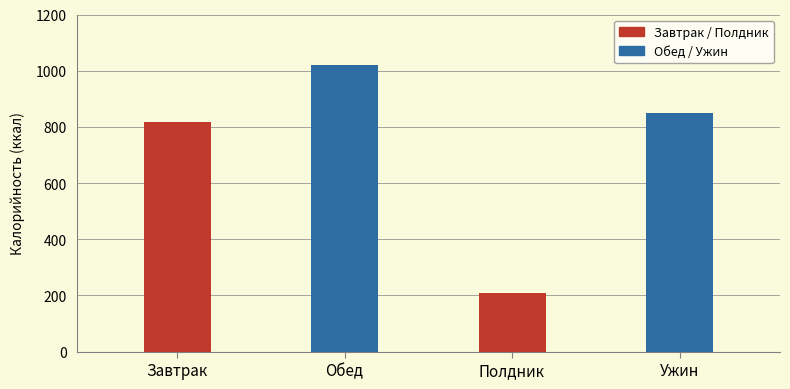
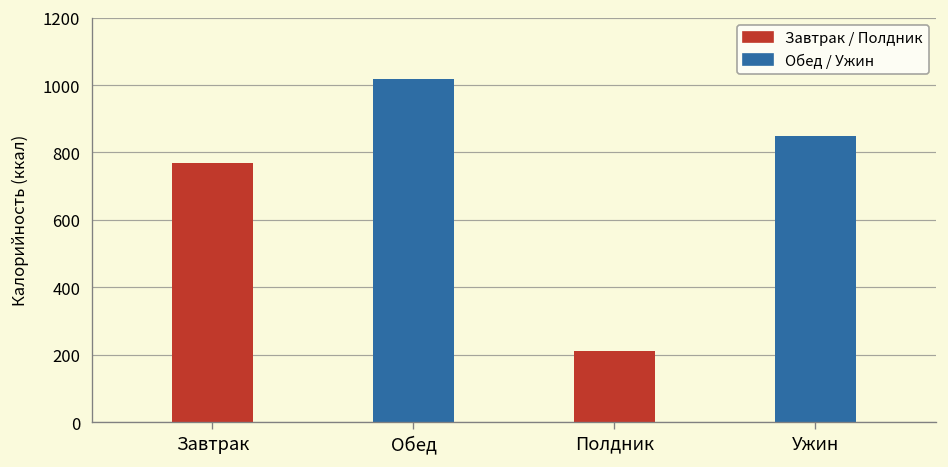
Завтрак: 820 -> 770
